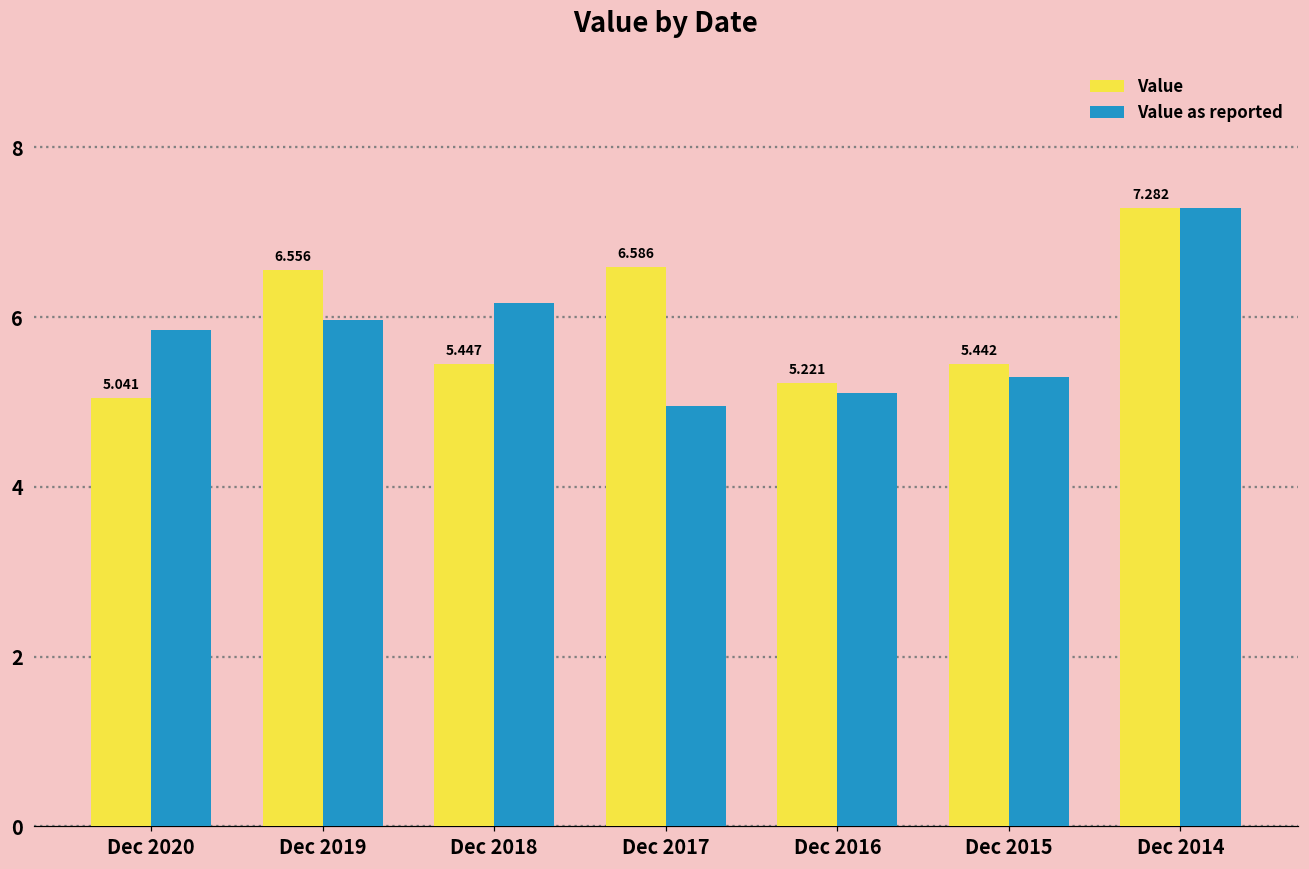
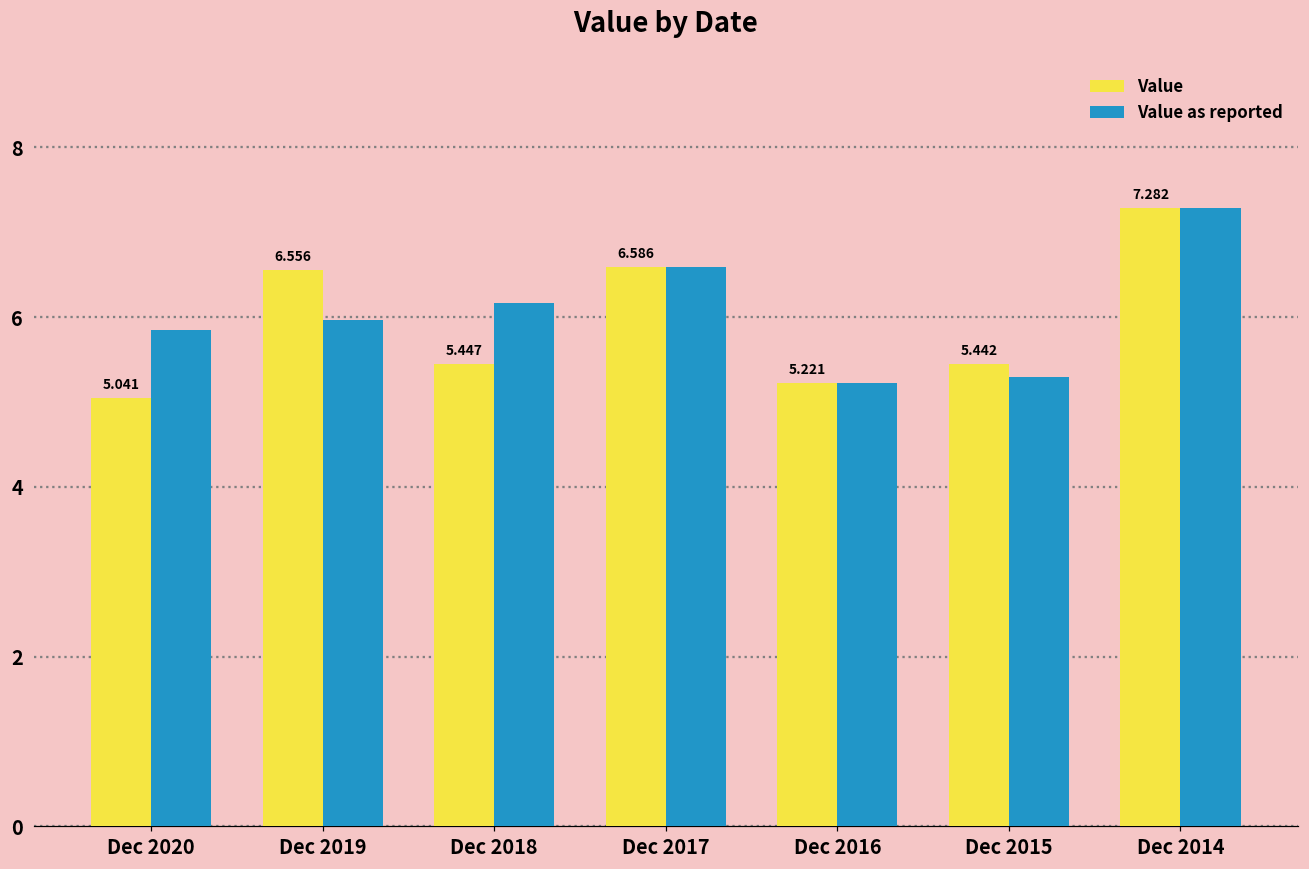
Value as reported, Dec 2017: 5.0 -> 6.6
Value as reported, Dec 2016: 5.1 -> 5.2
